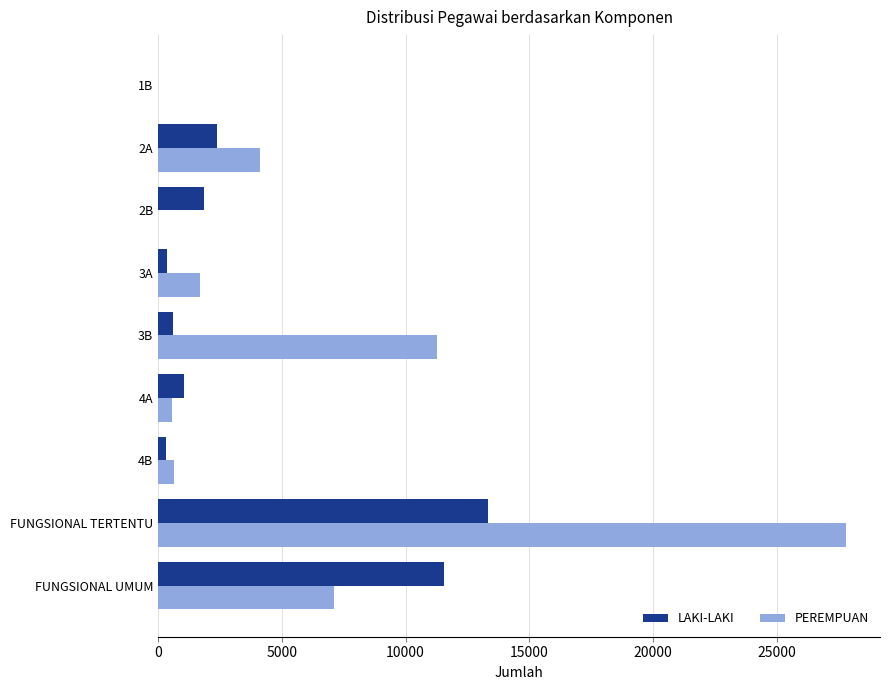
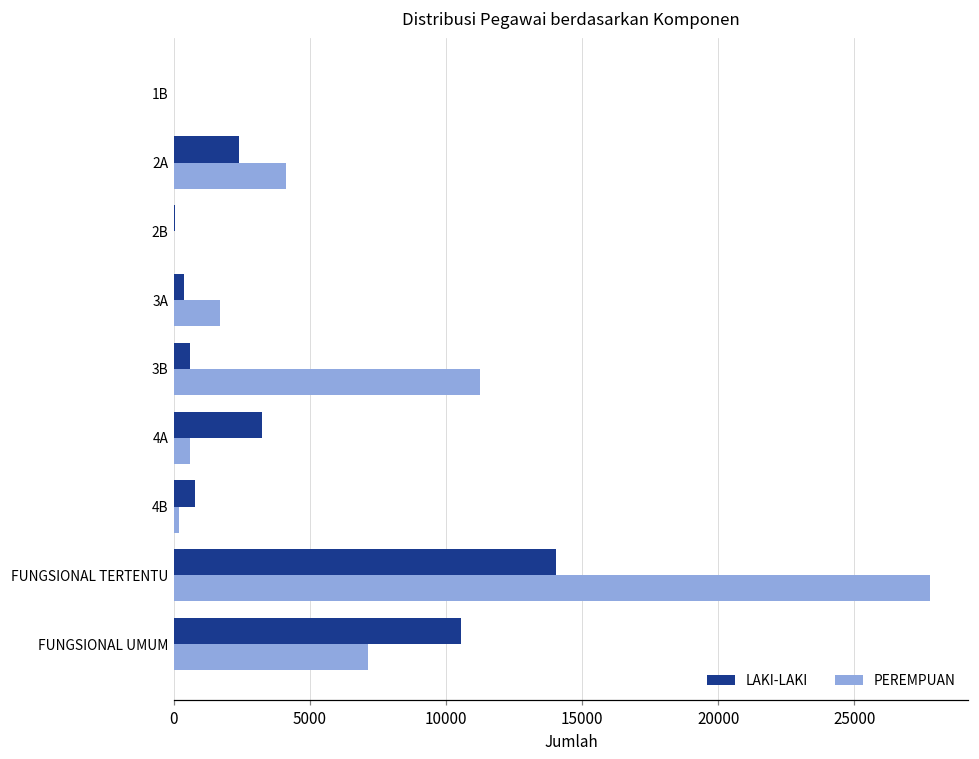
LAKI-LAKI, 2B: 1900 -> 0
LAKI-LAKI, 4A: 1100 -> 3300
LAKI-LAKI, 4B: 300 -> 800
PEREMPUAN, 4B: 600 -> 200
LAKI-LAKI, FUNGSIONAL TERTENTU: 13300 -> 14000
LAKI-LAKI, FUNGSIONAL UMUM: 11600 -> 10500
